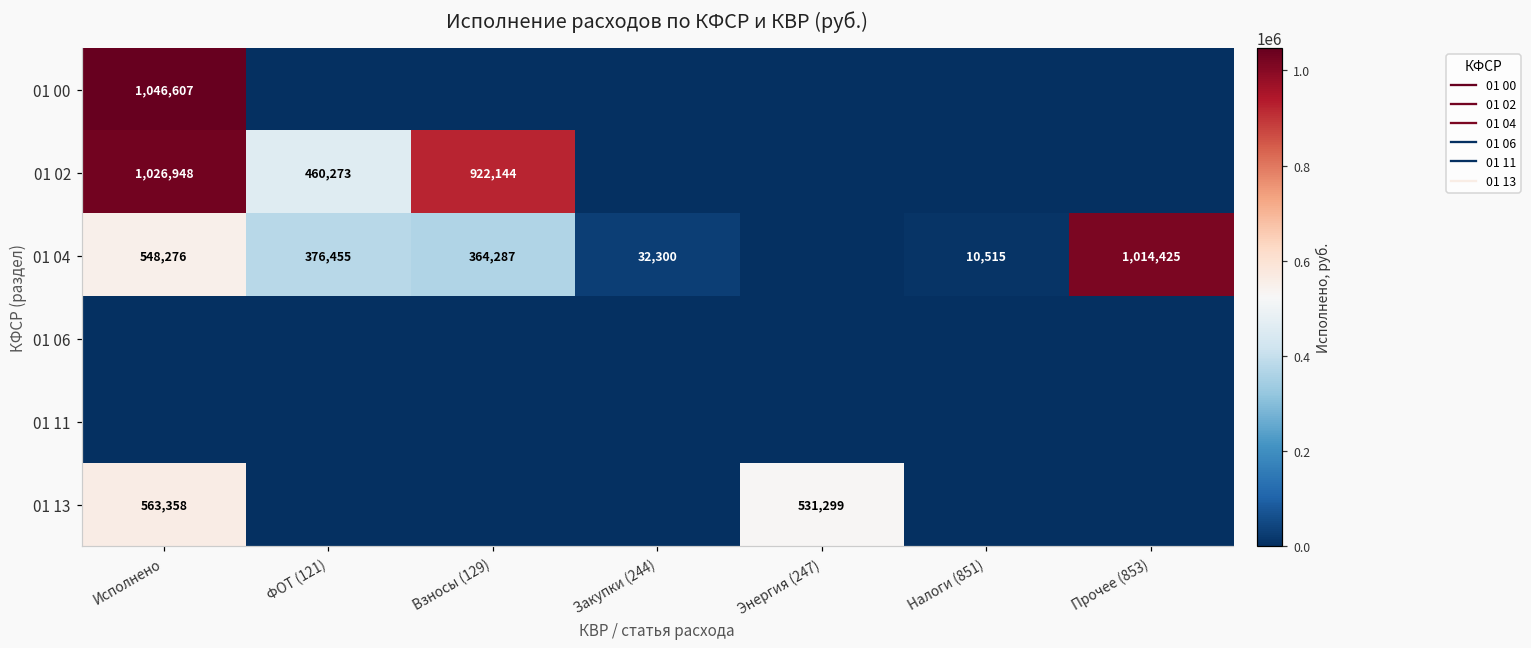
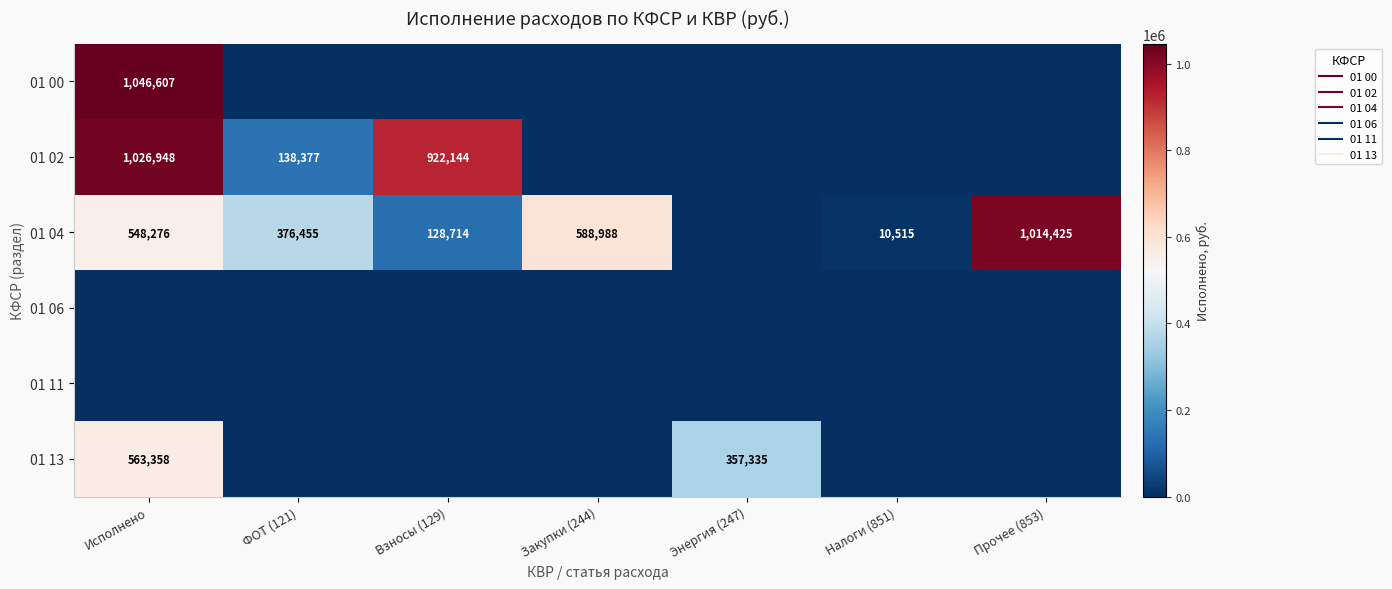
01 02, ФОТ (121): 460,273 -> 138,377
01 04, Взносы (129): 364,287 -> 128,714
01 04, Закупки (244): 32,300 -> 588,988
01 13, Энергия (247): 531,299 -> 357,335
